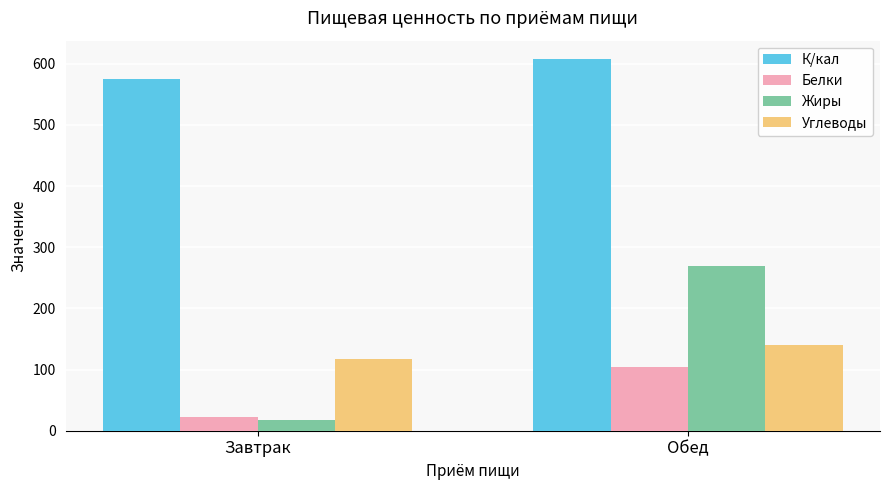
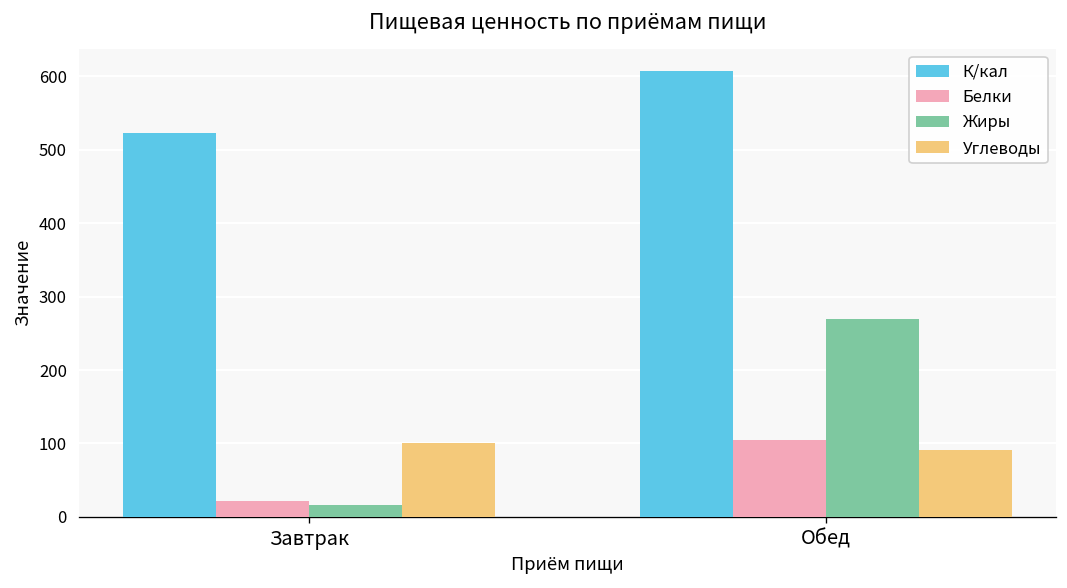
К/кал, Завтрак: 570 -> 520
Углеводы, Завтрак: 120 -> 100
Углеводы, Обед: 140 -> 90
